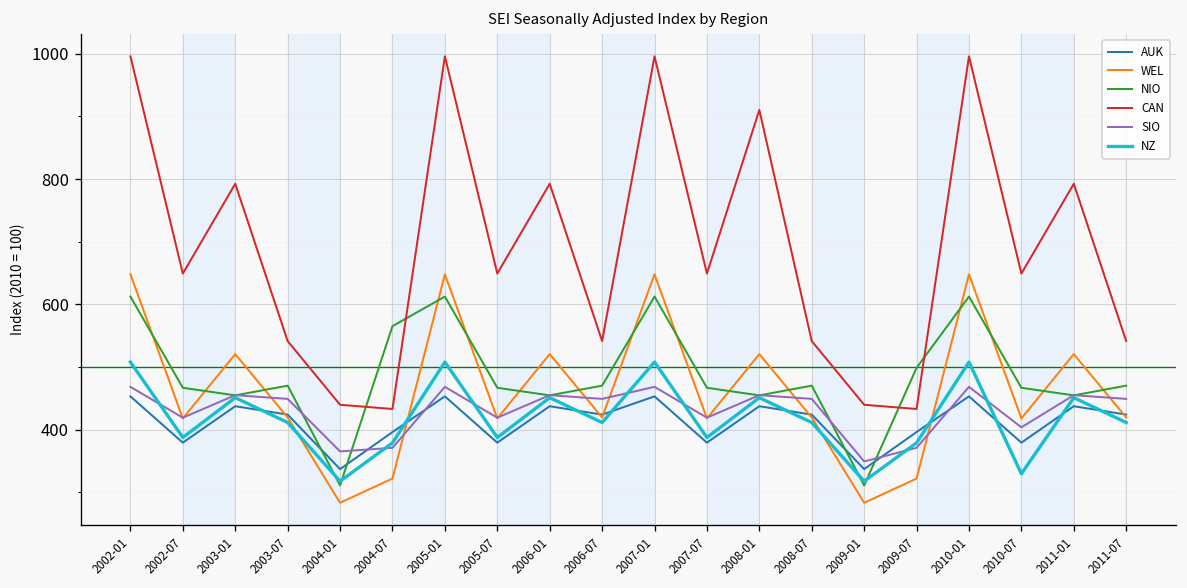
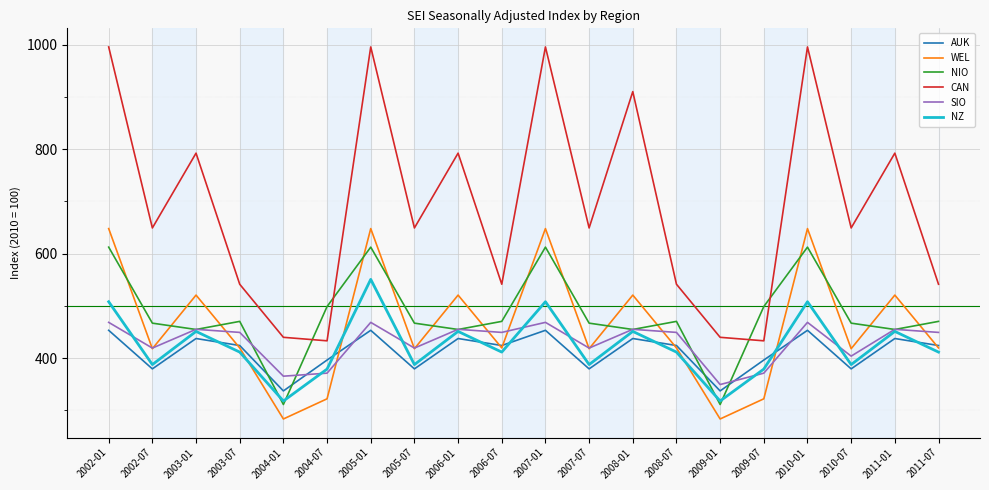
NIO, 2004-07: 570 -> 500
NZ, 2005-01: 510 -> 550
NZ, 2010-07: 330 -> 390
